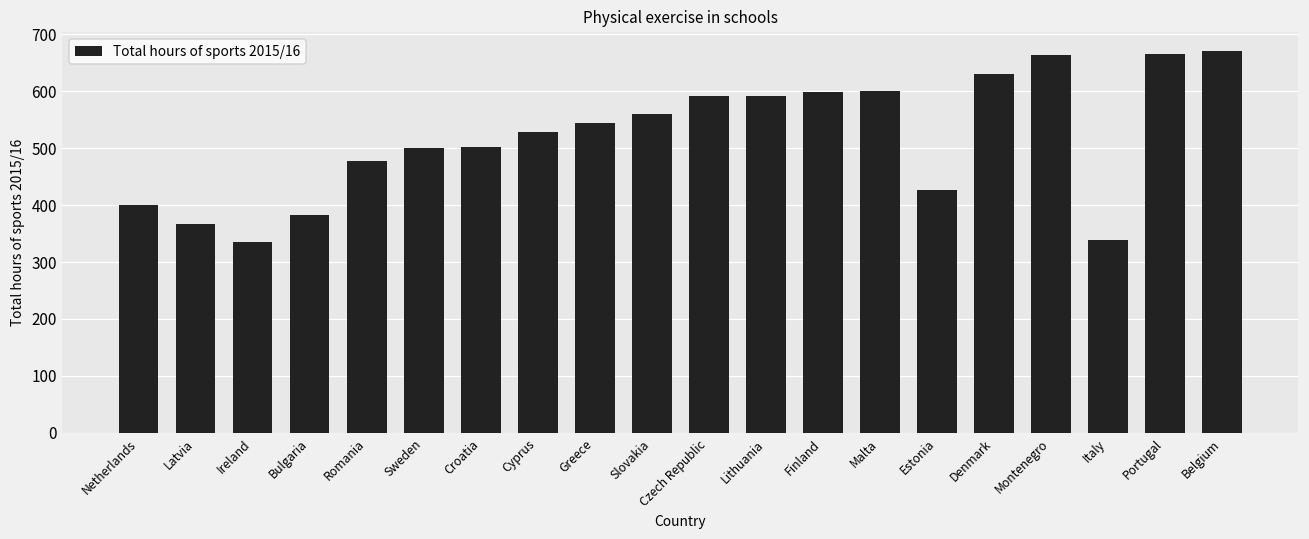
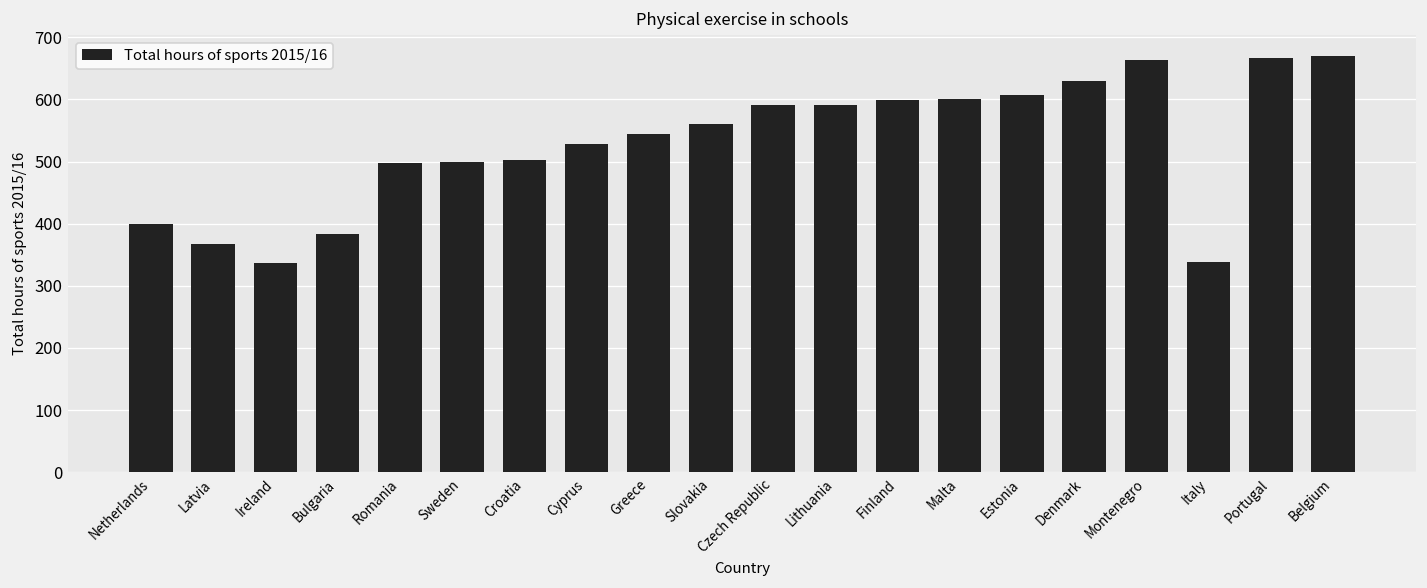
Romania: 480 -> 500
Estonia: 430 -> 610
